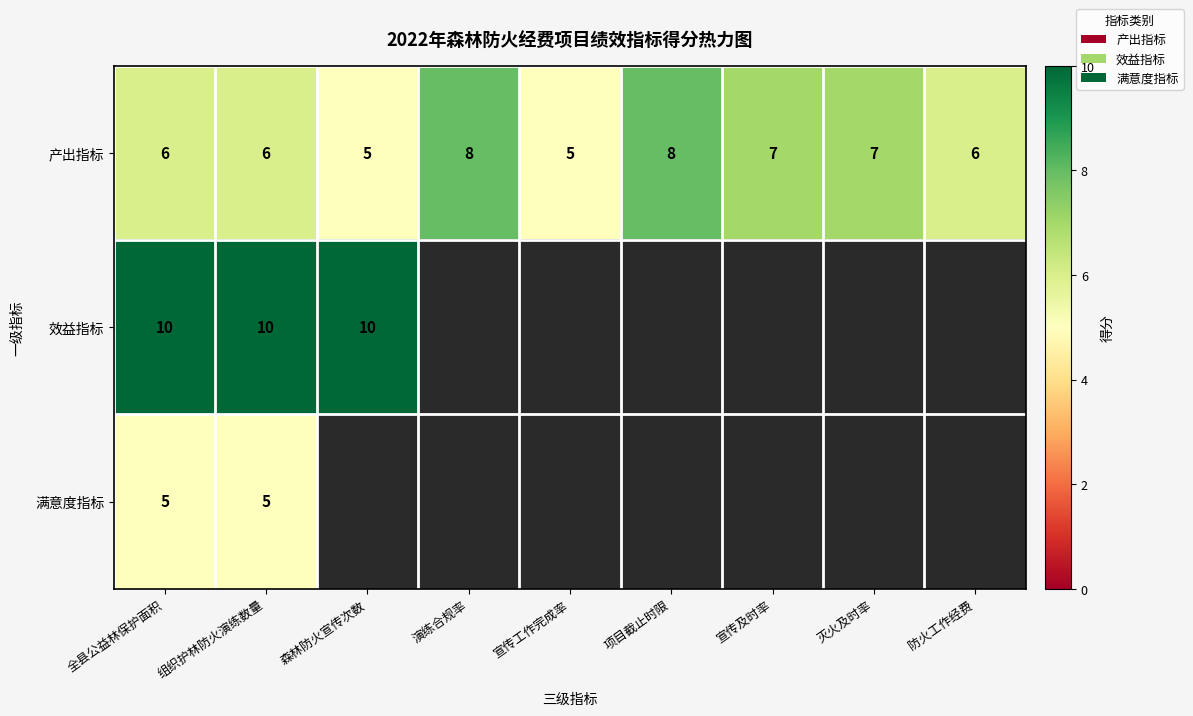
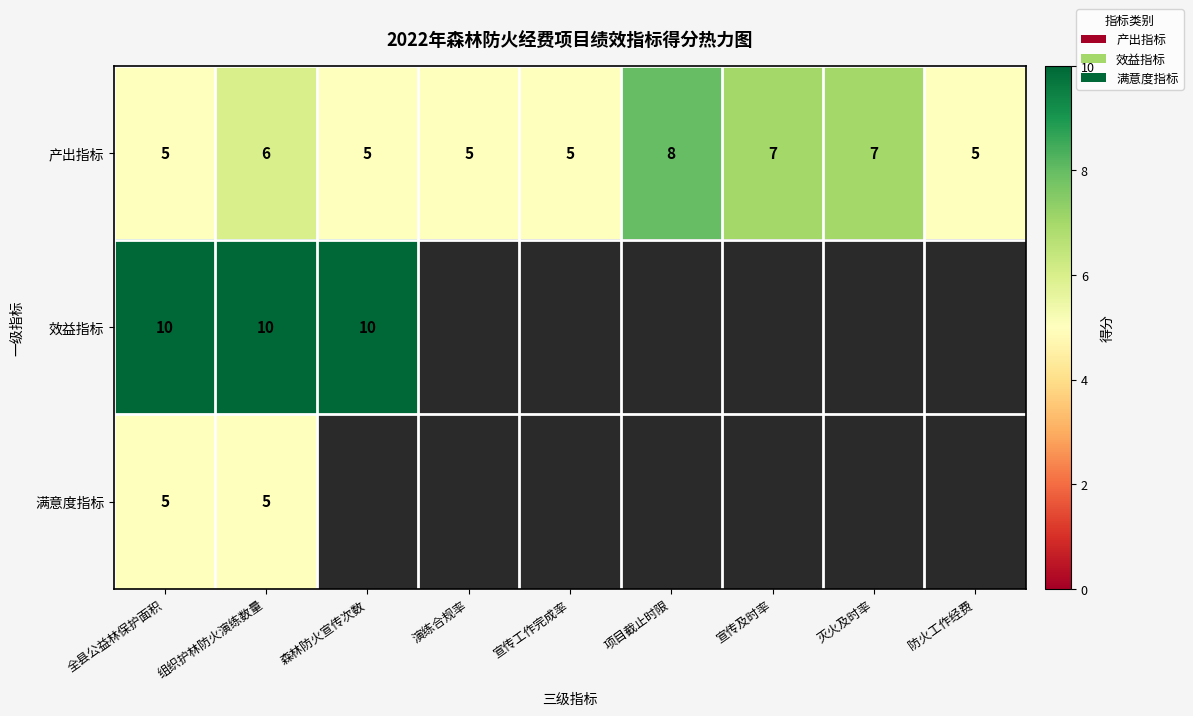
产出指标, 全县公益林保护面积: 6 -> 5
产出指标, 演练合规率: 8 -> 5
产出指标, 防火工作经费: 6 -> 5
